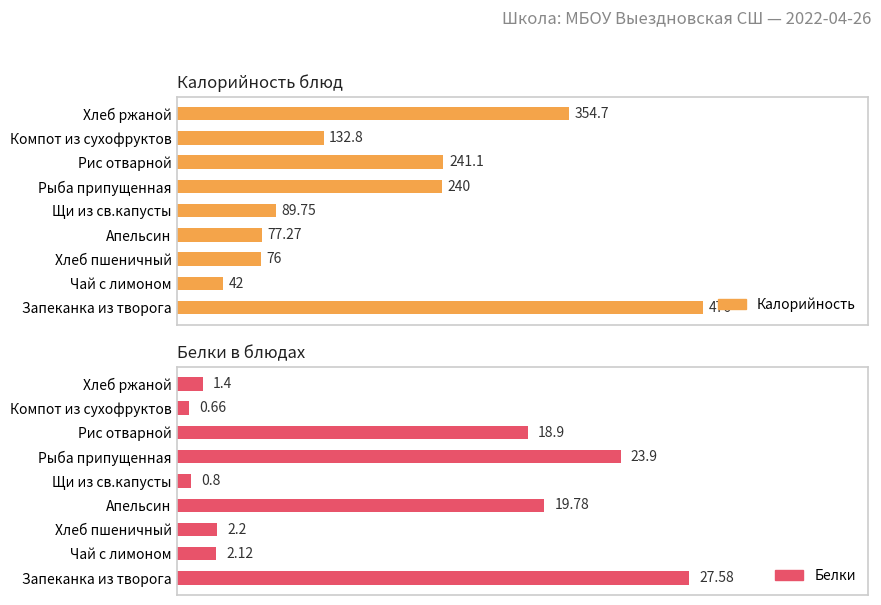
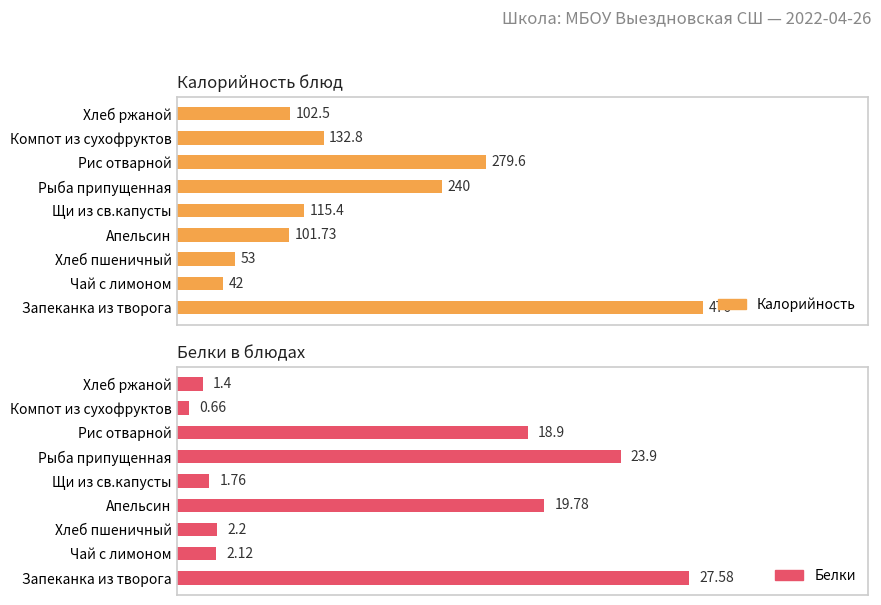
Калорийность блюд, Хлеб ржаной: 354.7 -> 102.5
Калорийность блюд, Рис отварной: 241.1 -> 279.6
Калорийность блюд, Щи из св.капусты: 89.75 -> 115.4
Калорийность блюд, Апельсин: 77.27 -> 101.73
Калорийность блюд, Хлеб пшеничный: 76 -> 53
Белки в блюдах, Щи из св.капусты: 0.8 -> 1.76
